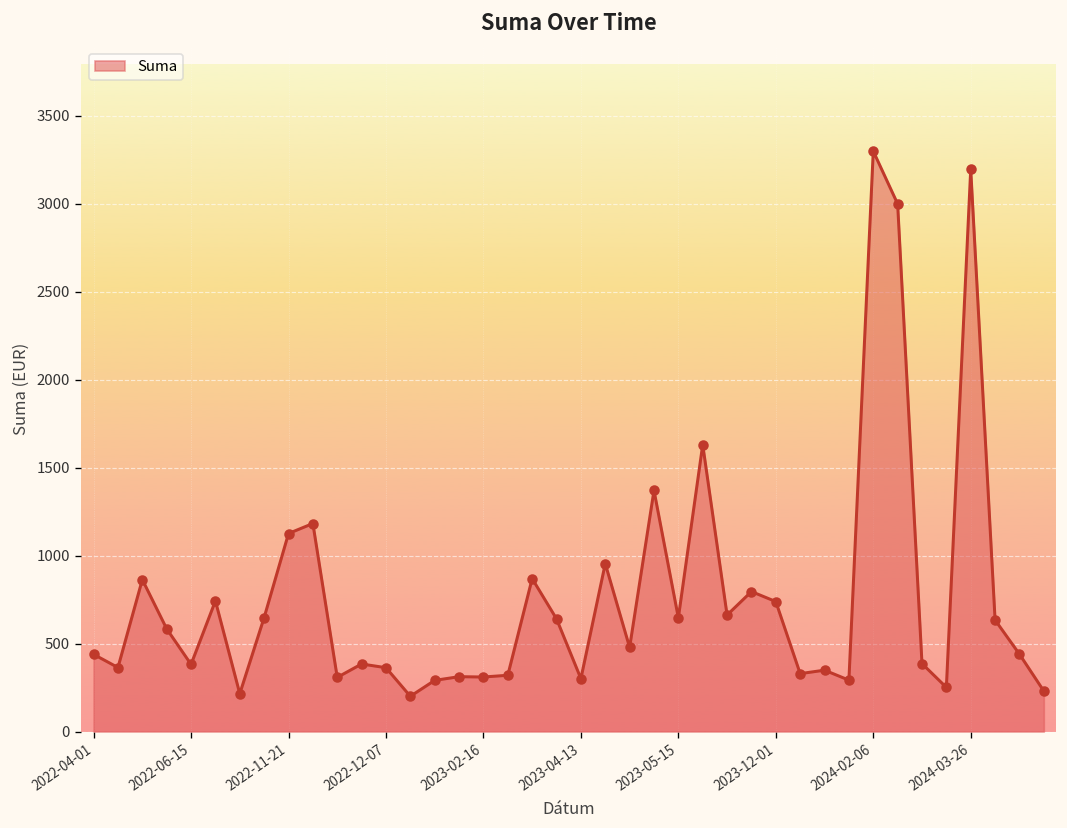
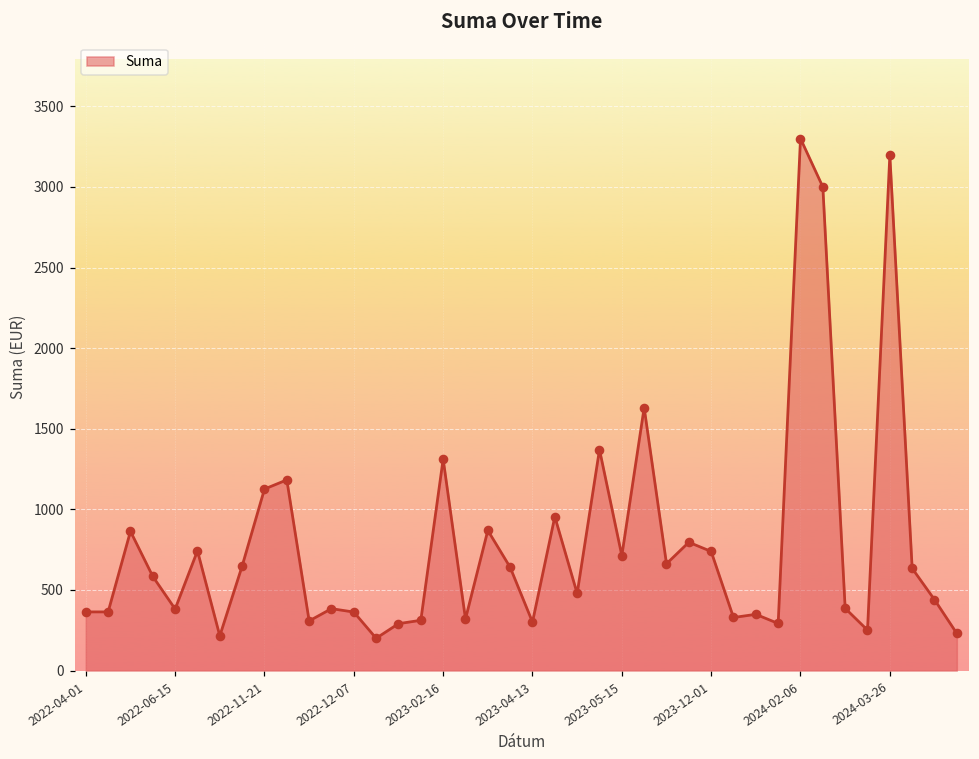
2022-04-01: 440 -> 360
2023-02-16: 310 -> 1310
2023-05-15: 650 -> 710
